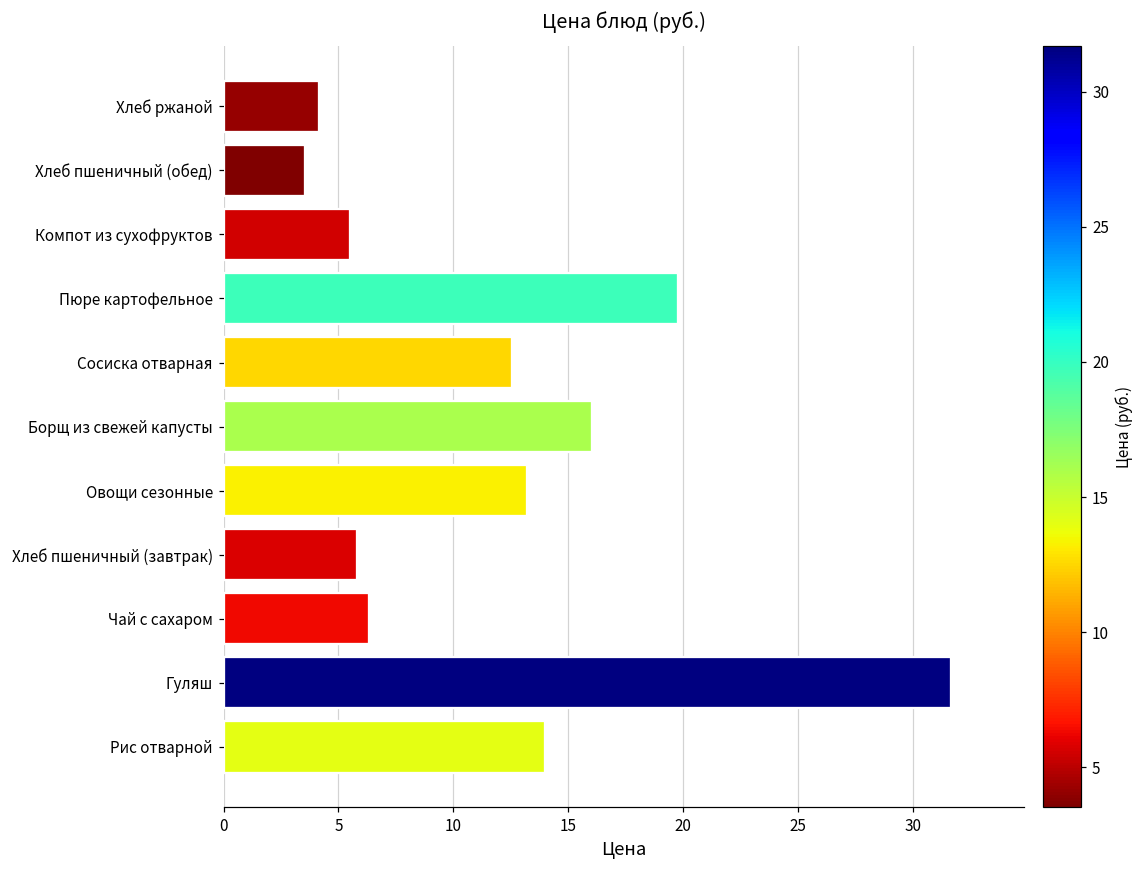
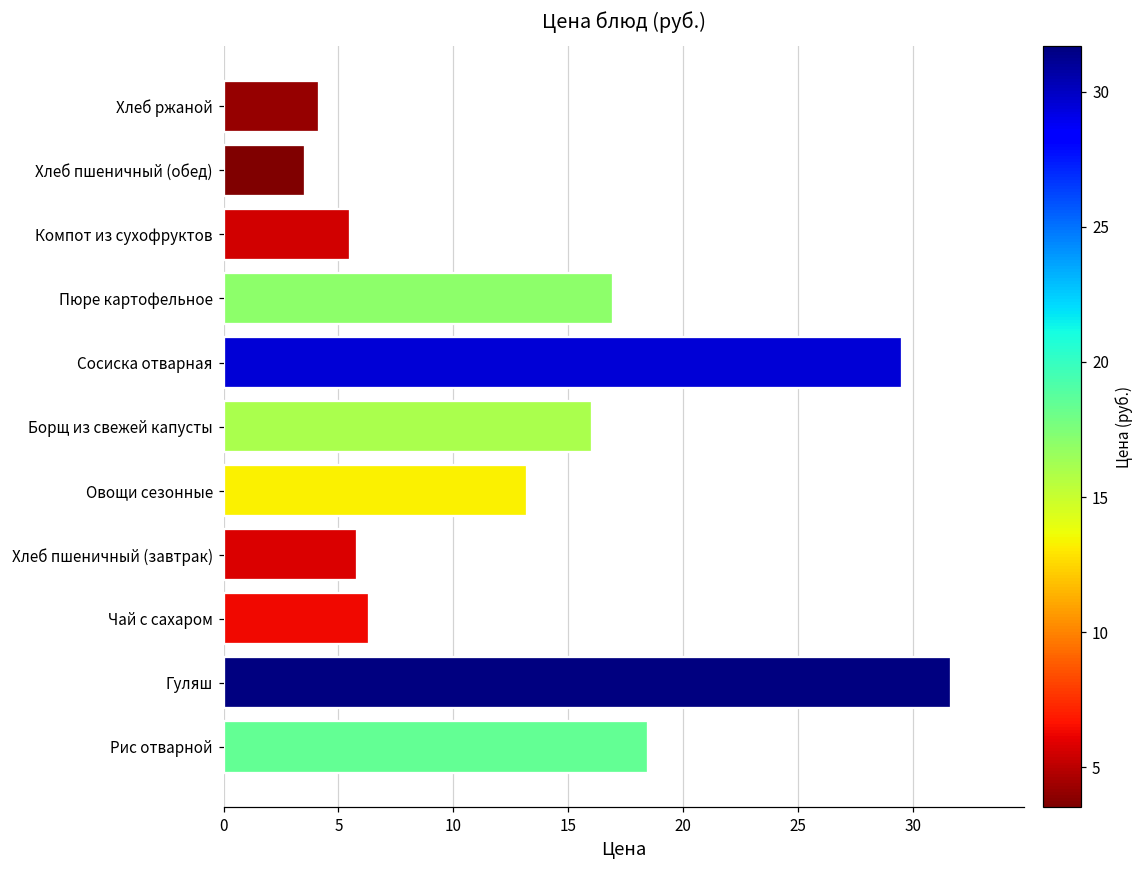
Пюре картофельное: 19.8 -> 17.0
Сосиска отварная: 12.5 -> 29.6
Рис отварной: 14.0 -> 18.5
